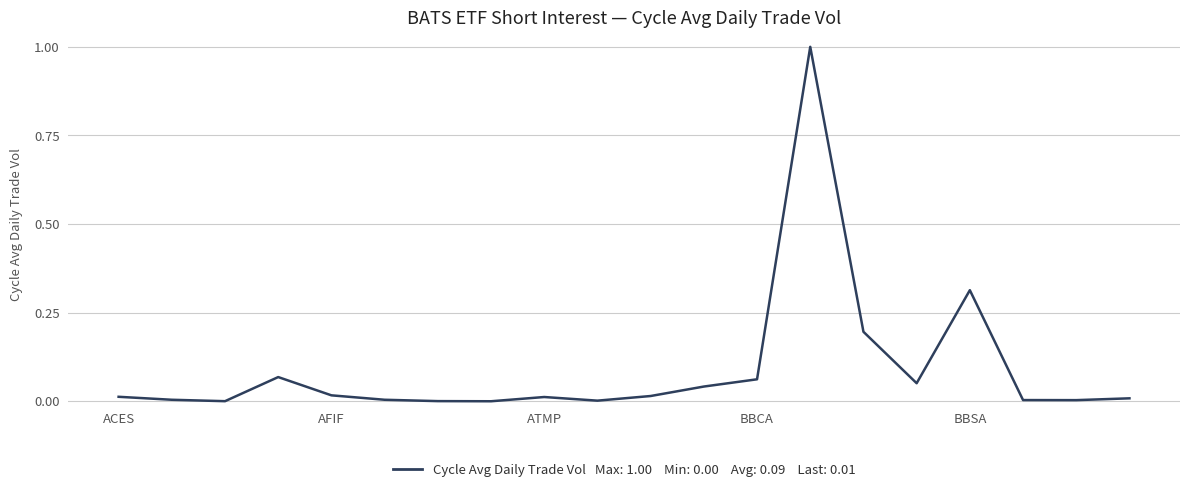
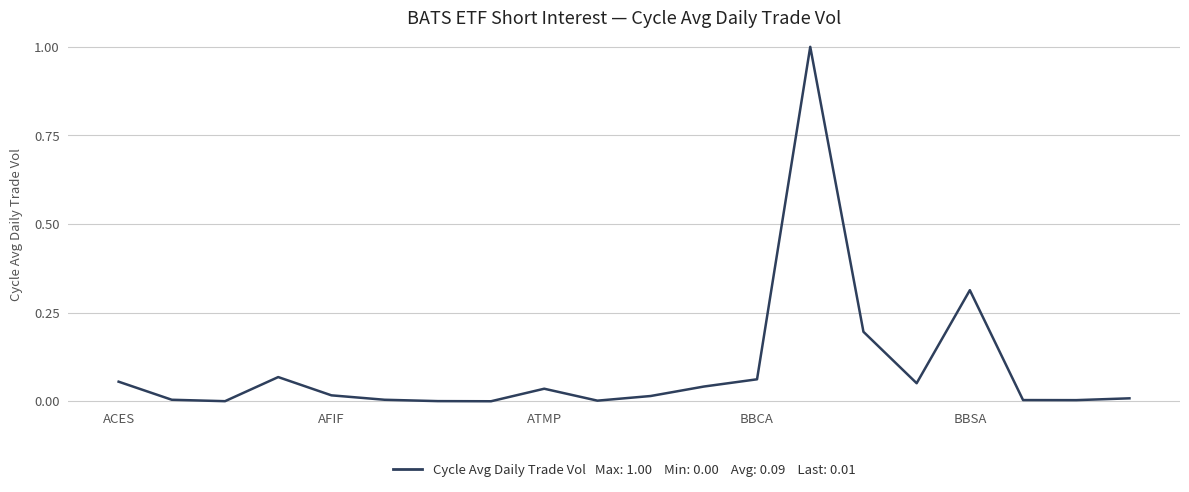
ACES: 0.01 -> 0.06
ATMP: 0.01 -> 0.04
